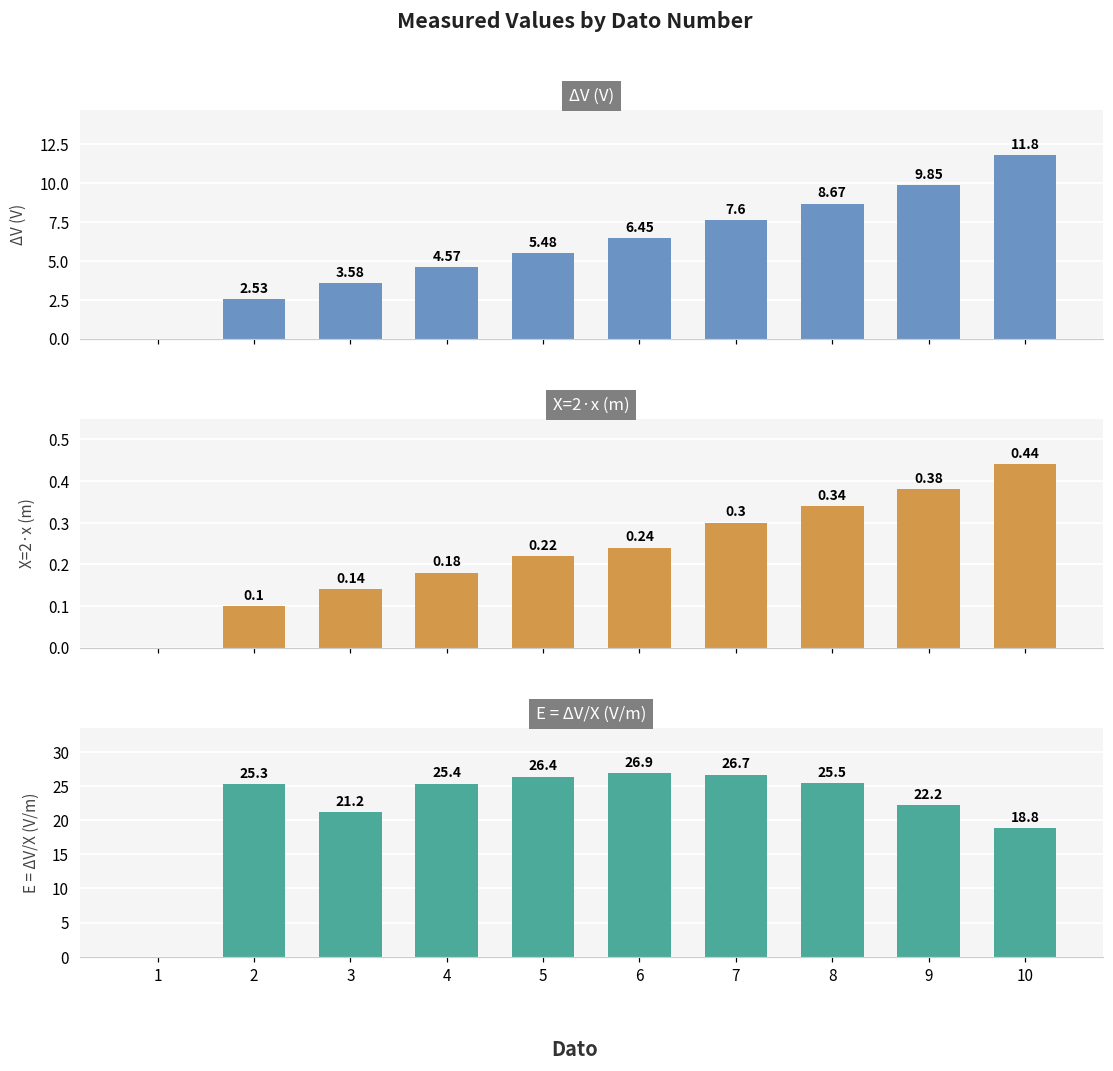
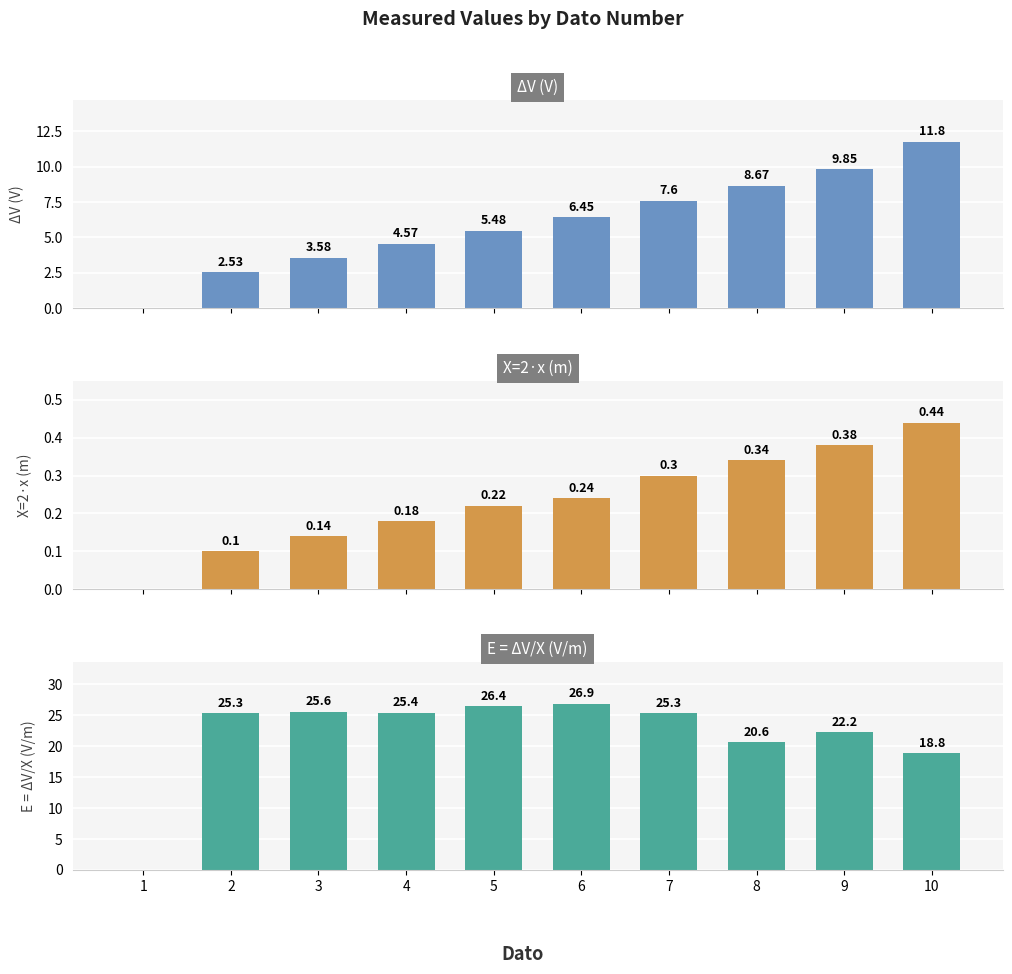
E = ΔV/X (V/m), 3: 21.2 -> 25.6
E = ΔV/X (V/m), 7: 26.7 -> 25.3
E = ΔV/X (V/m), 8: 25.5 -> 20.6
